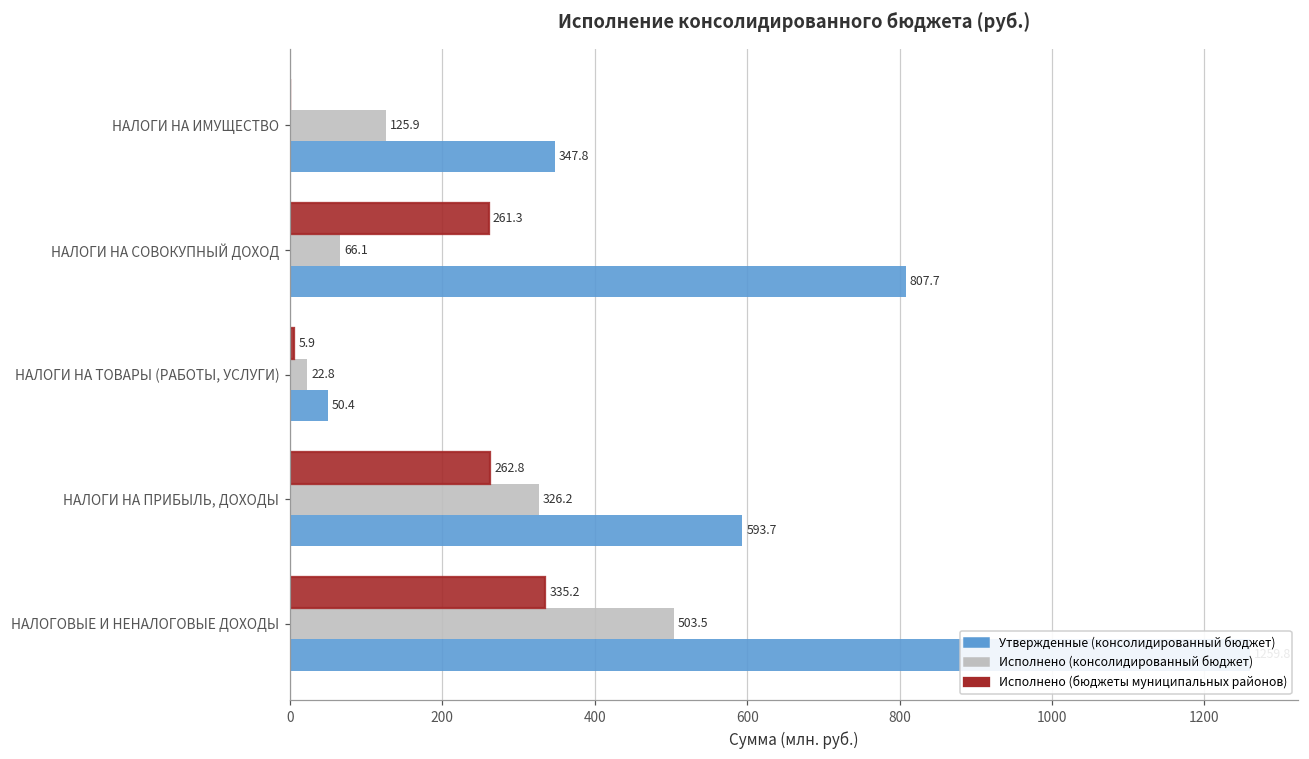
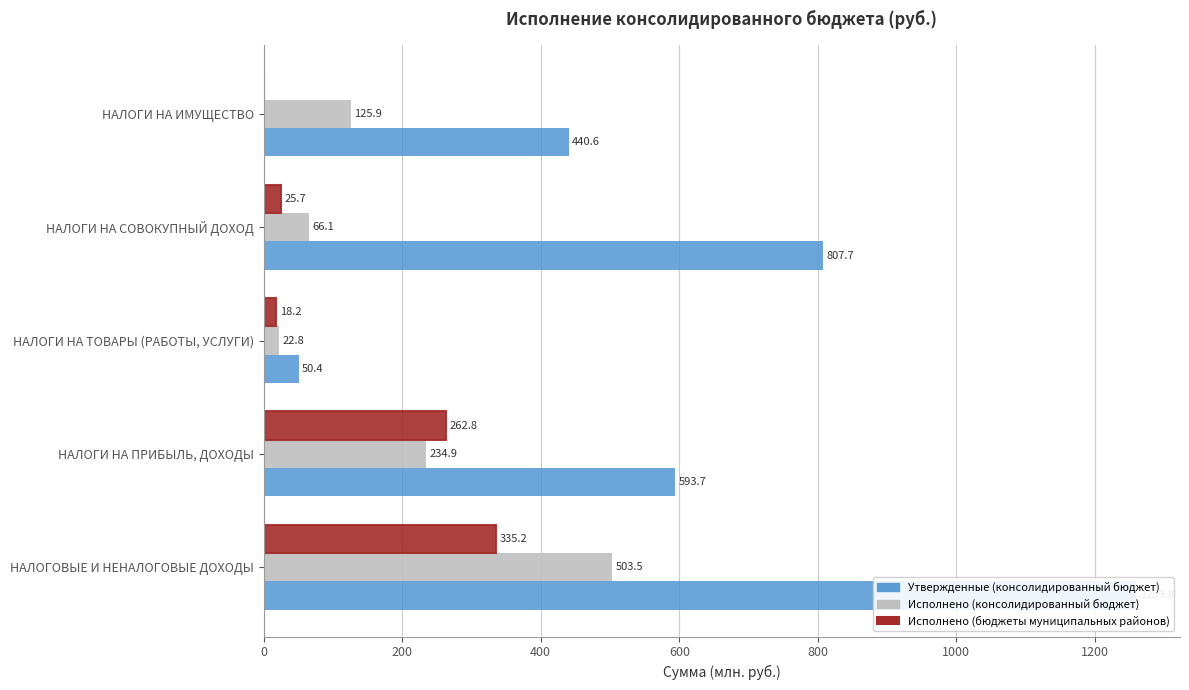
Утвержденные (консолидированный бюджет), НАЛОГИ НА ИМУЩЕСТВО: 347.8 -> 440.6
Исполнено (бюджеты муниципальных районов), НАЛОГИ НА СОВОКУПНЫЙ ДОХОД: 261.3 -> 25.7
Исполнено (бюджеты муниципальных районов), НАЛОГИ НА ТОВАРЫ (РАБОТЫ, УСЛУГИ): 5.9 -> 18.2
Исполнено (консолидированный бюджет), НАЛОГИ НА ПРИБЫЛЬ, ДОХОДЫ: 326.2 -> 234.9
